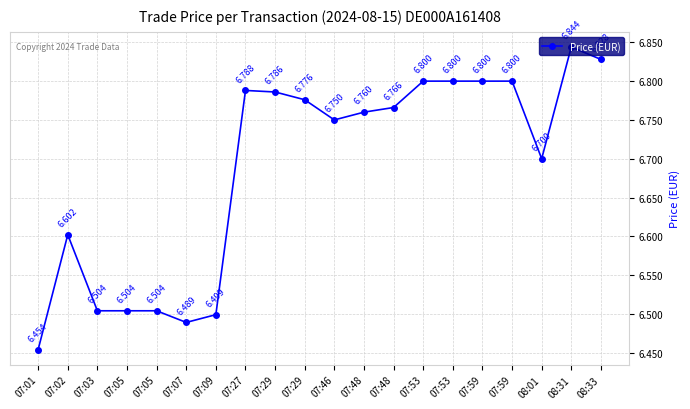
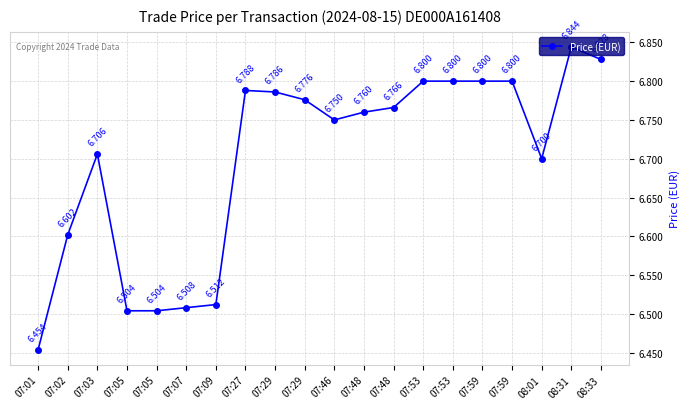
07:03: 6.504 -> 6.706
07:07: 6.489 -> 6.508
07:09: 6.499 -> 6.512
